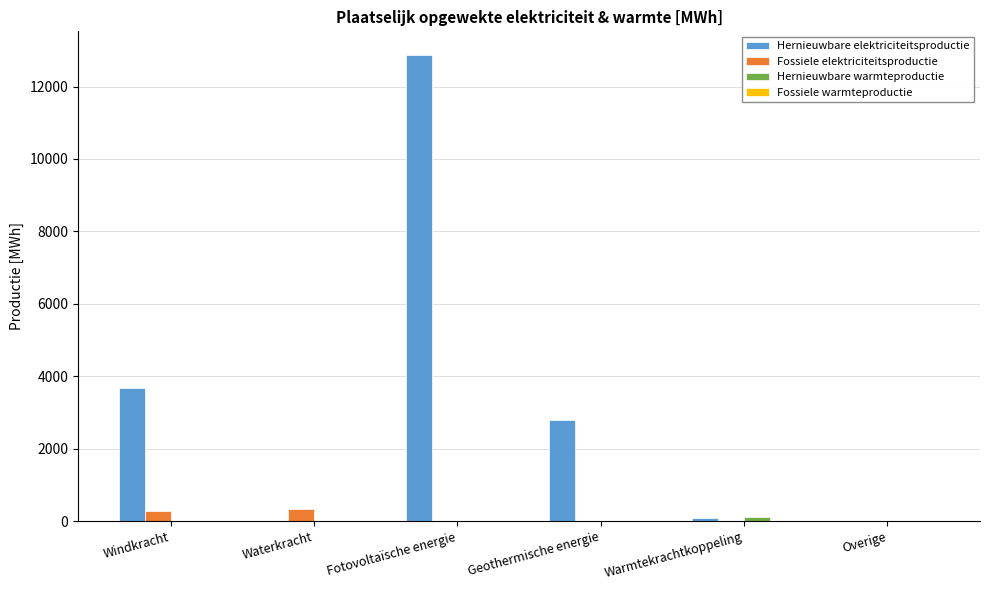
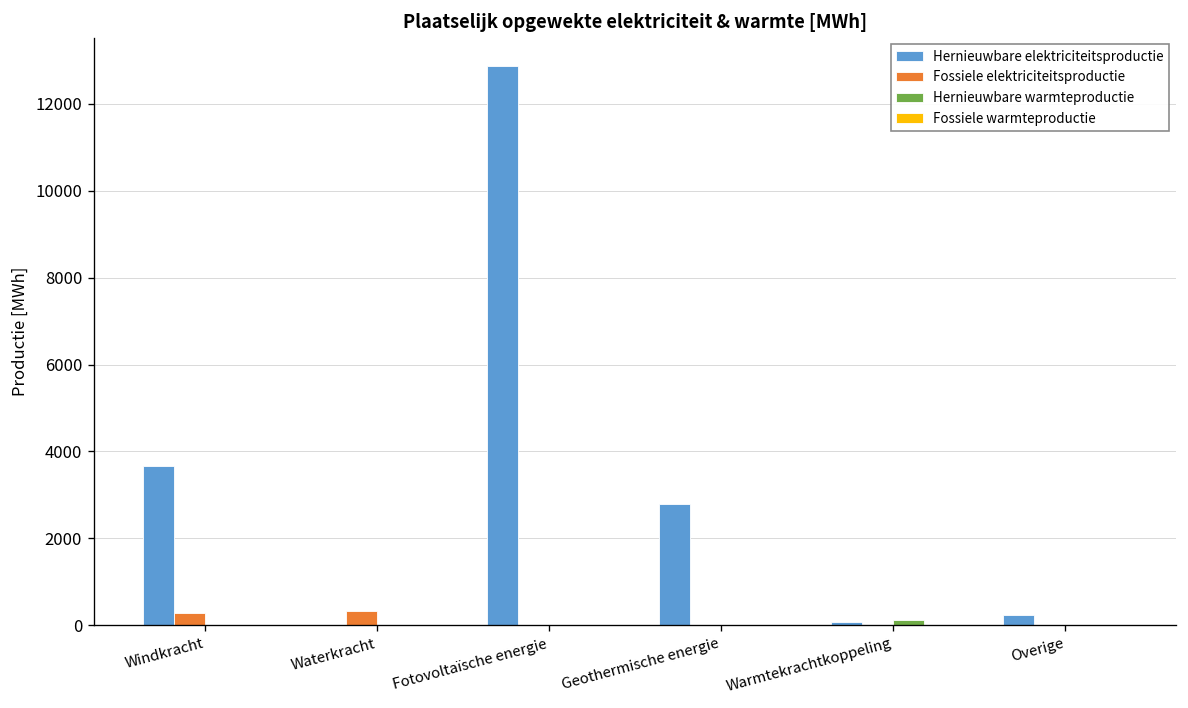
Hernieuwbare elektriciteitsproductie, Overige: 0 -> 200
